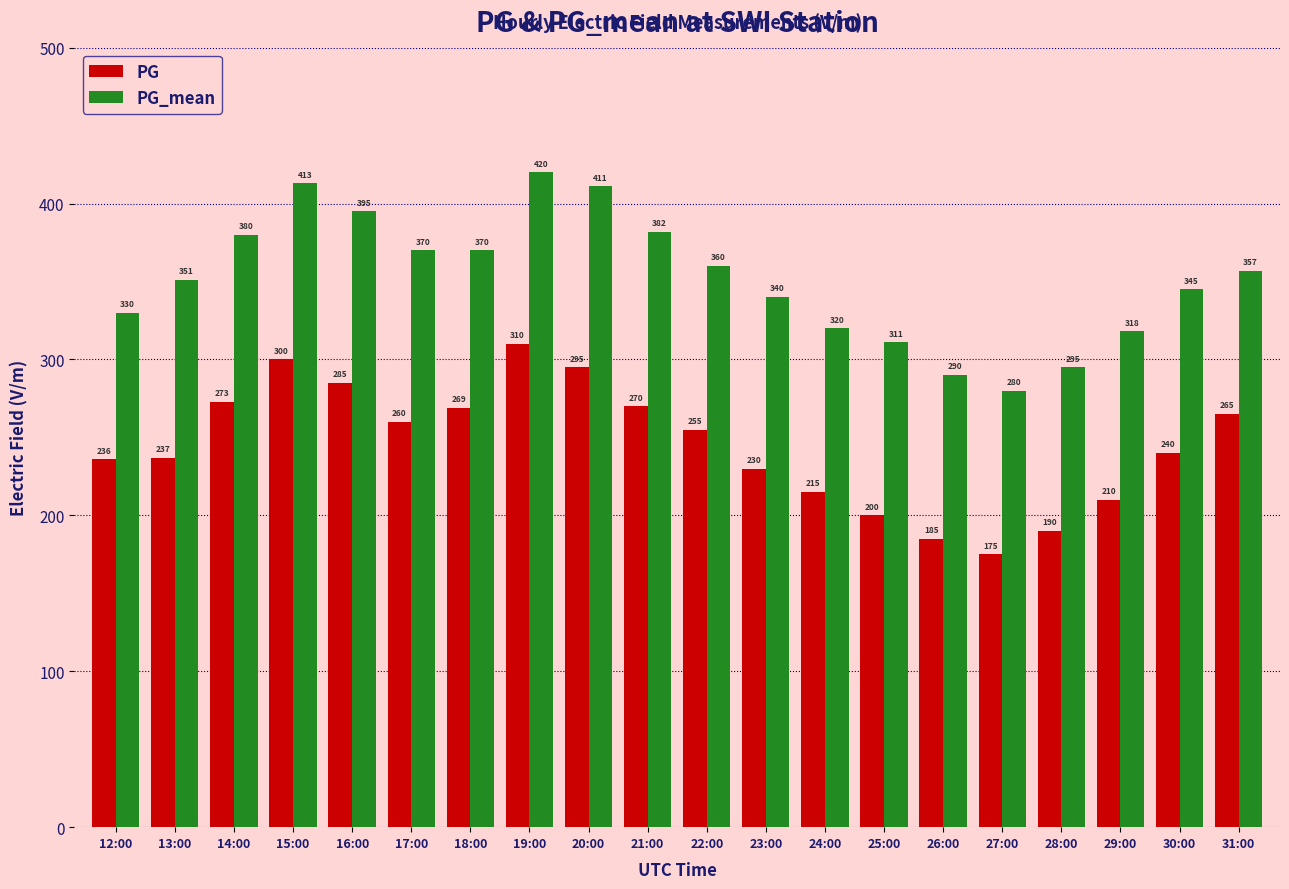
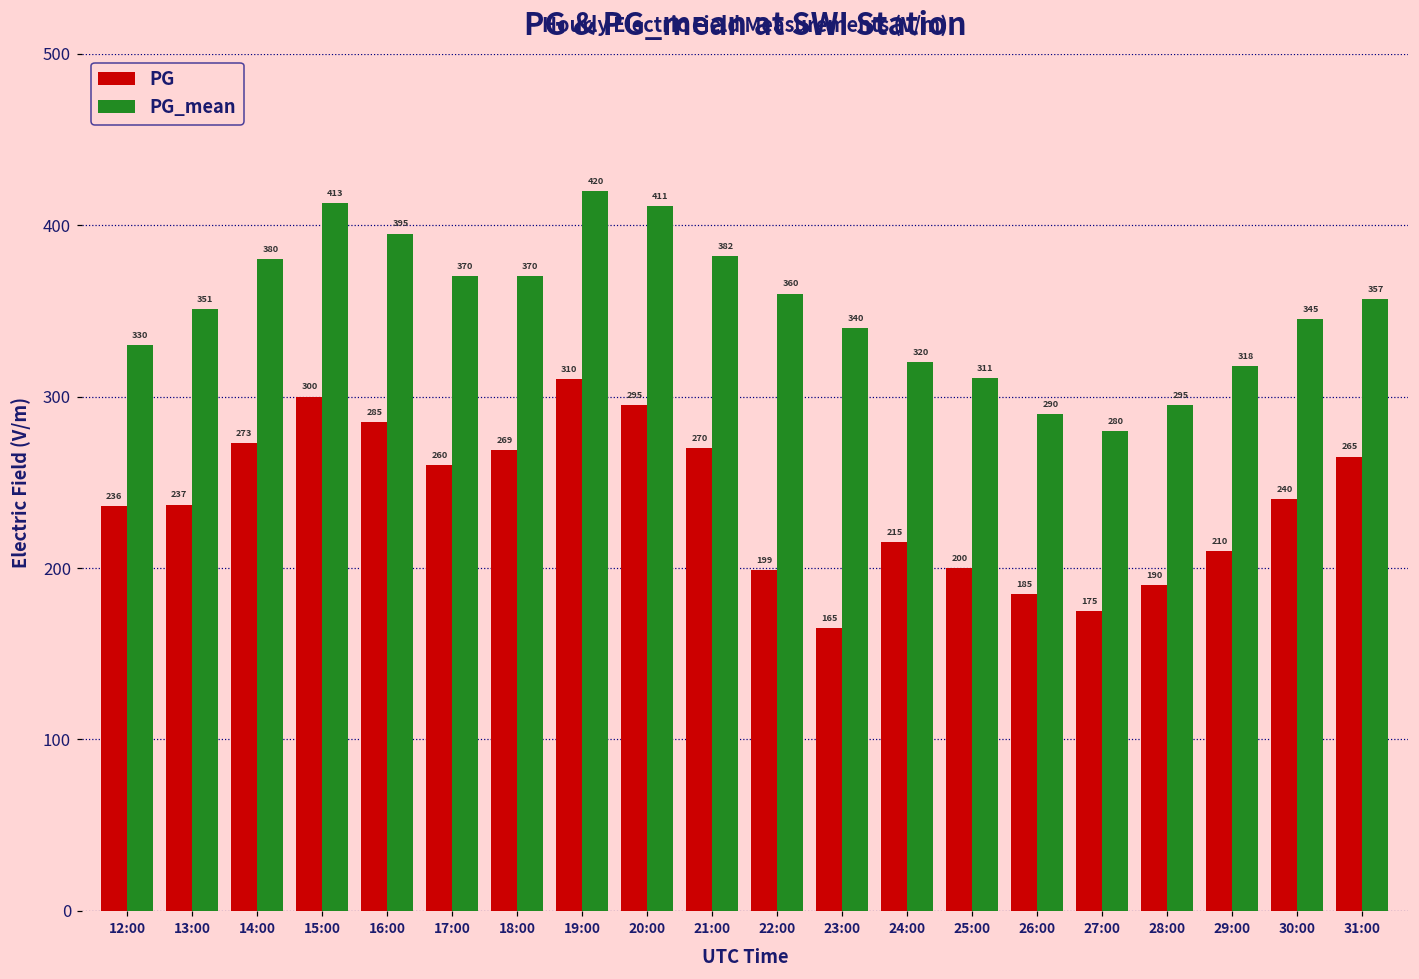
PG, 22:00: 255 -> 199
PG, 23:00: 230 -> 165
